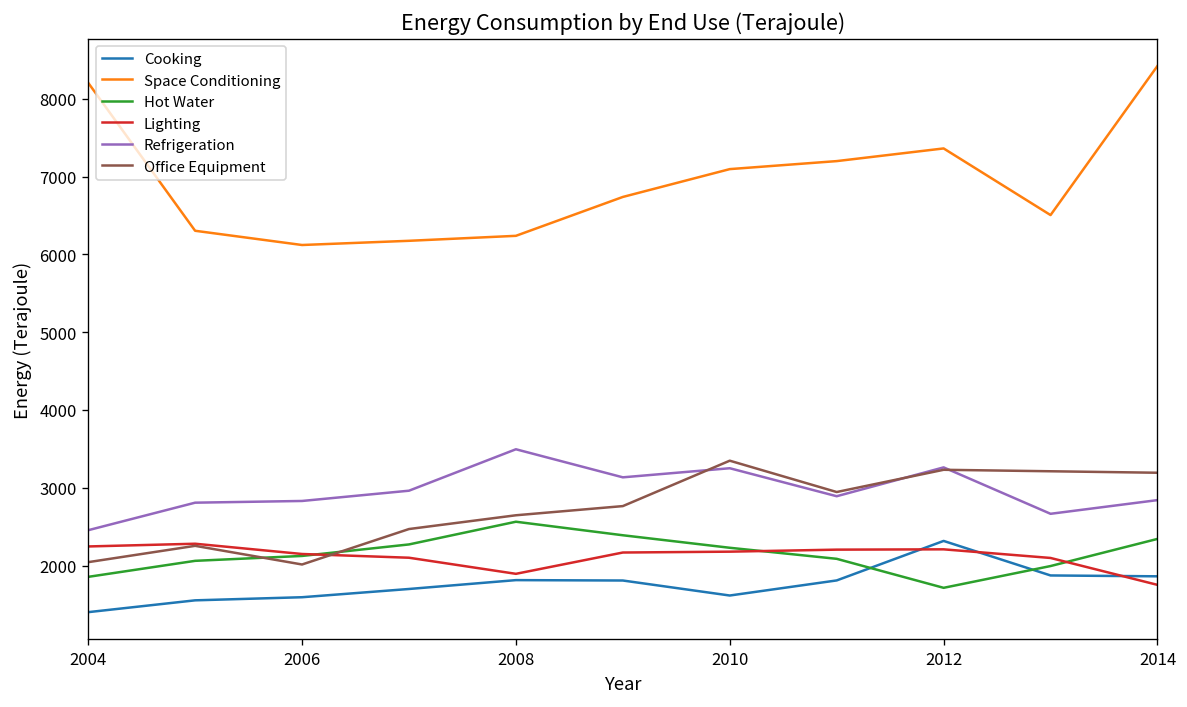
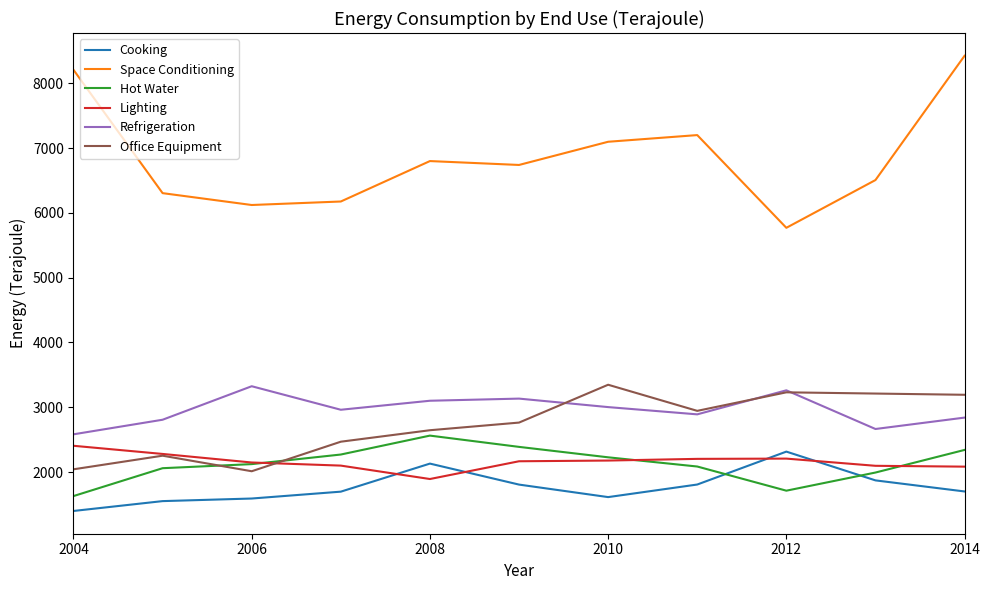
Hot Water, 2004: 1900 -> 1600
Lighting, 2004: 2200 -> 2400
Refrigeration, 2004: 2500 -> 2600
Refrigeration, 2006: 2800 -> 3300
Cooking, 2008: 1800 -> 2100
Space Conditioning, 2008: 6200 -> 6800
Refrigeration, 2008: 3500 -> 3100
Refrigeration, 2010: 3300 -> 3000
Space Conditioning, 2012: 7400 -> 5800
Cooking, 2014: 1900 -> 1700
Lighting, 2014: 1800 -> 2100
